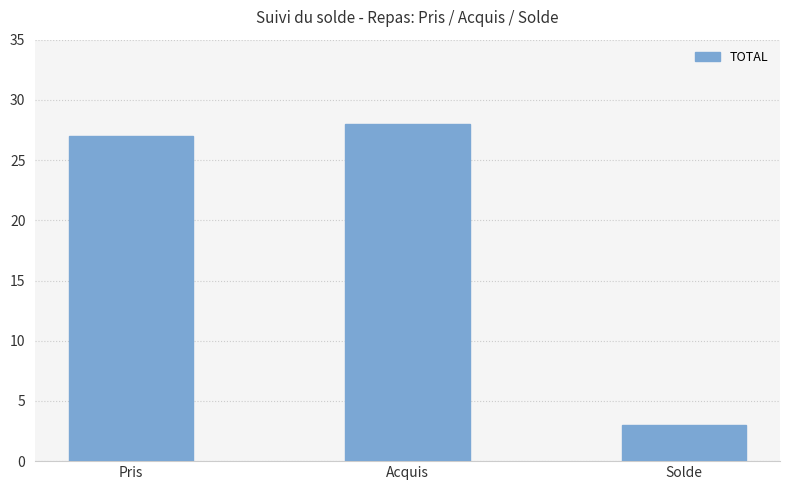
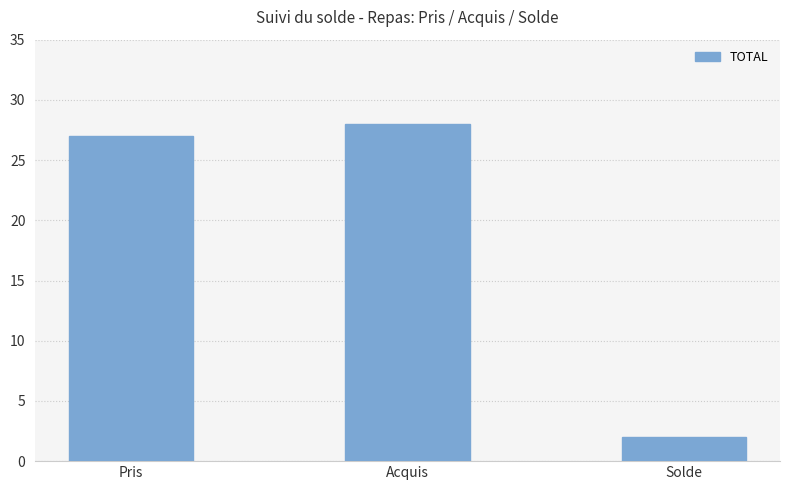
Solde: 3 -> 2
